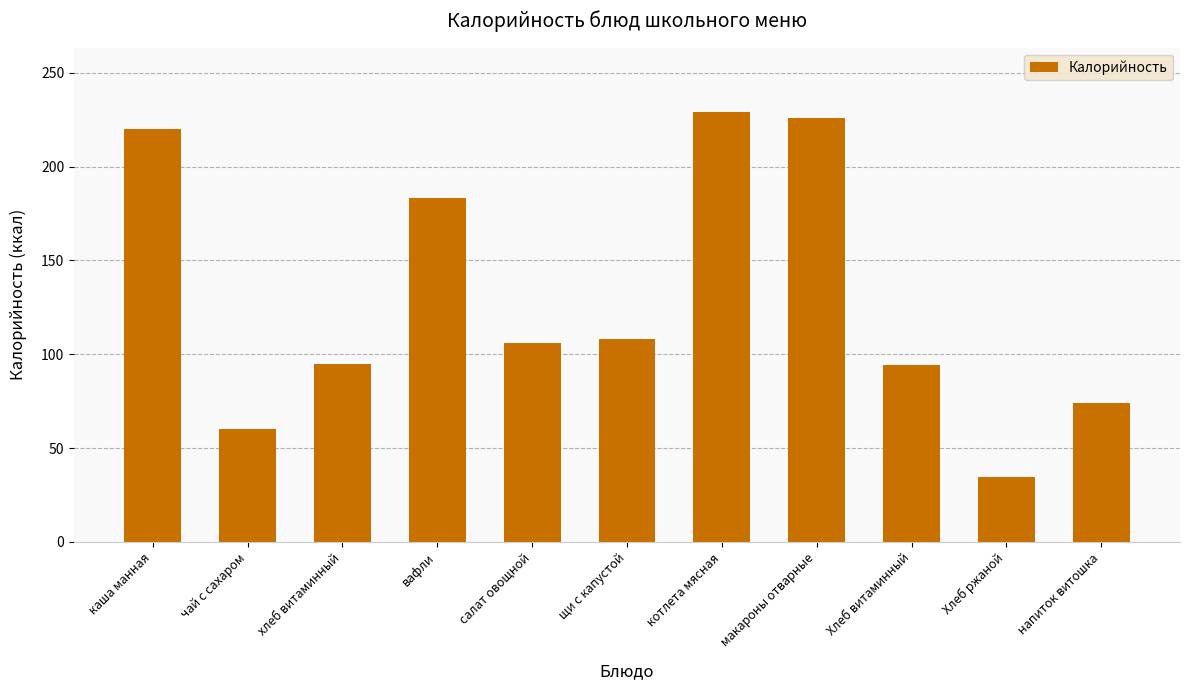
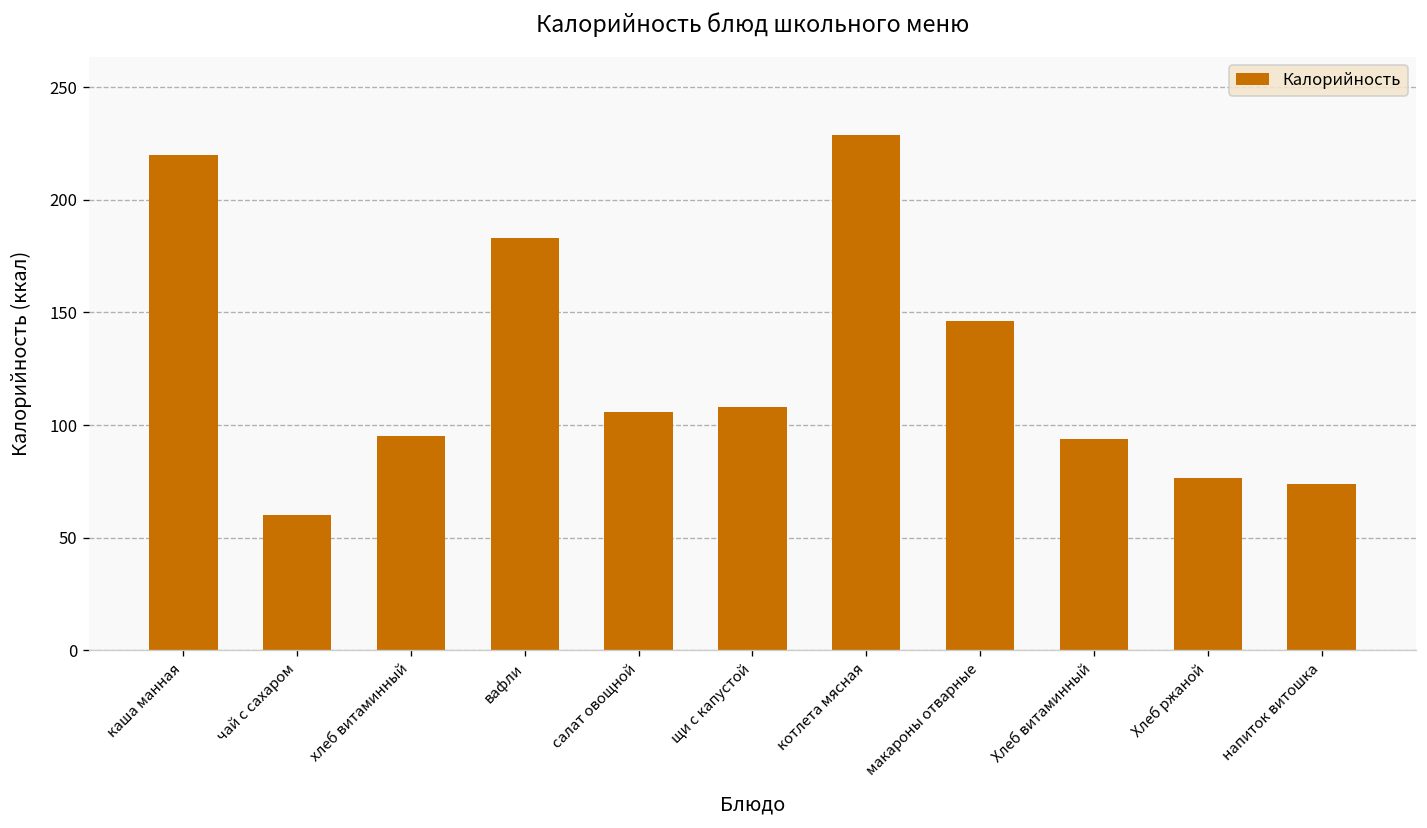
макароны отварные: 226 -> 146
Хлеб ржаной: 35 -> 77
